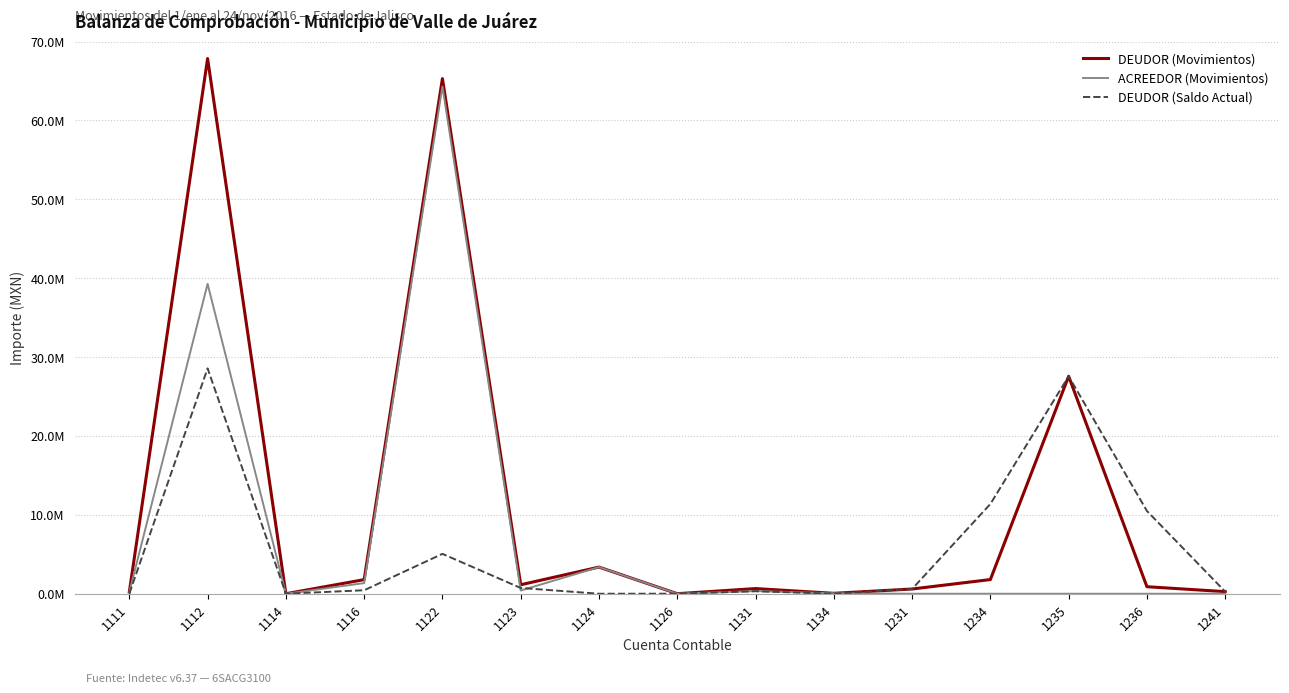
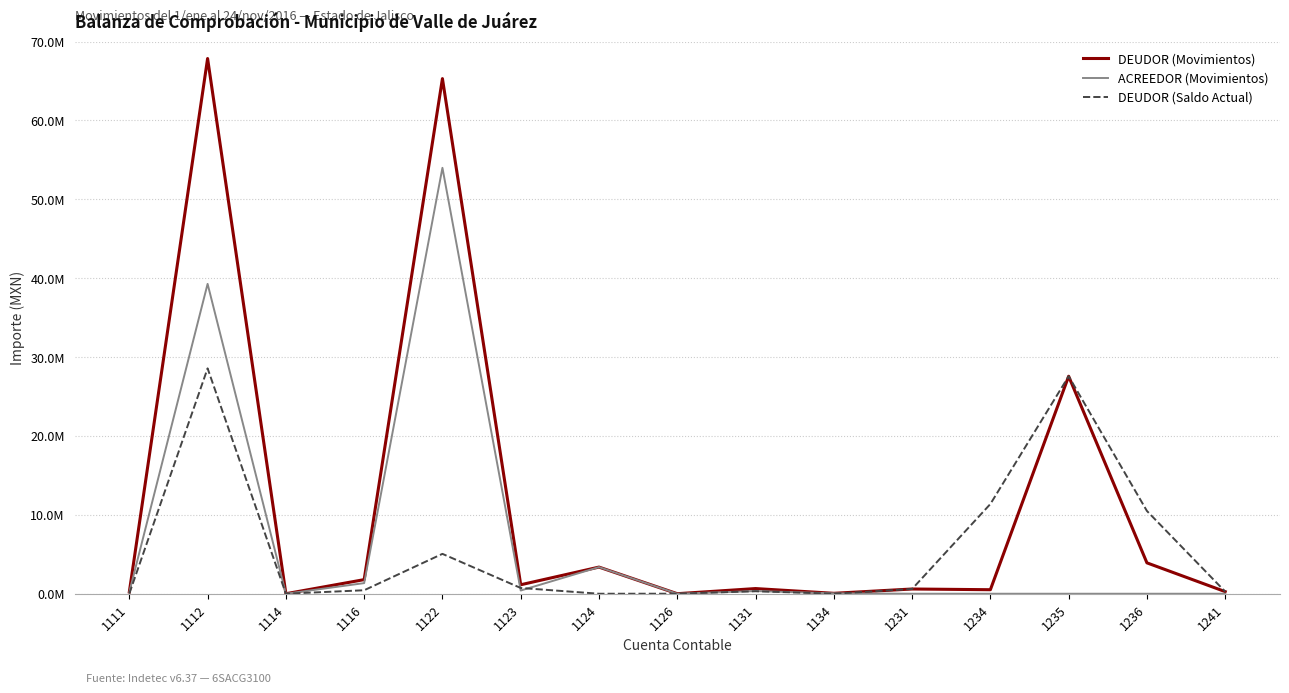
ACREEDOR (Movimientos), 1122: 64000000 -> 54000000
DEUDOR (Movimientos), 1234: 2000000 -> 1000000
DEUDOR (Movimientos), 1236: 1000000 -> 4000000
